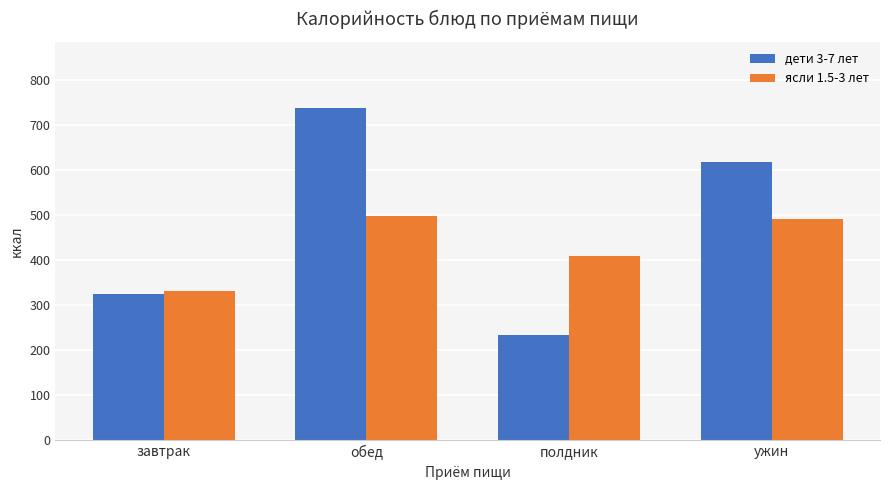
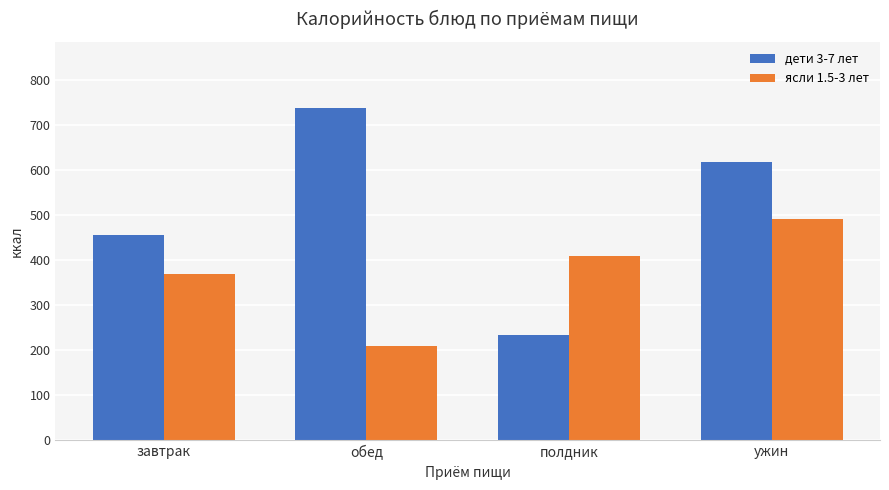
дети 3-7 лет, завтрак: 320 -> 460
ясли 1.5-3 лет, завтрак: 330 -> 370
ясли 1.5-3 лет, обед: 500 -> 210
